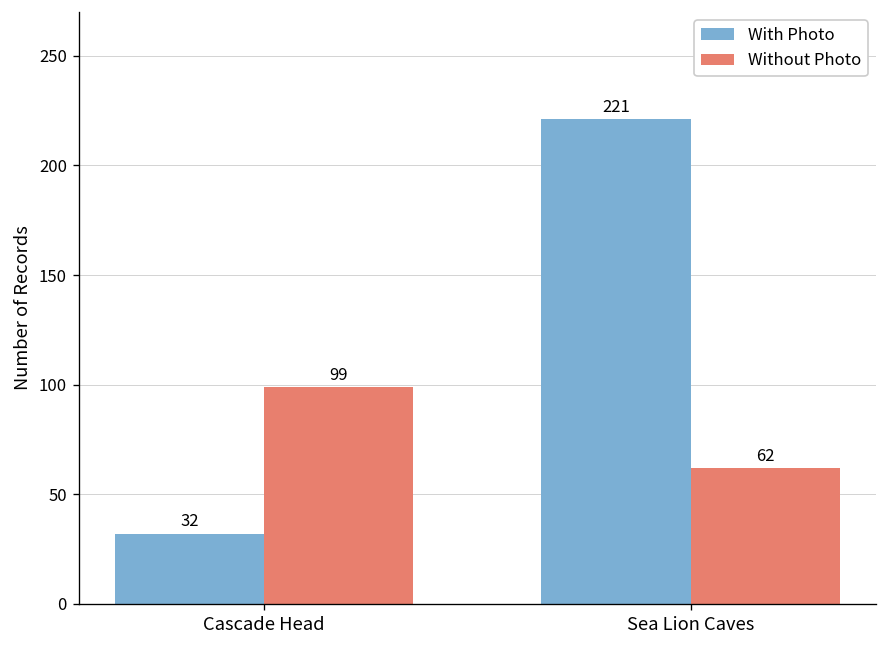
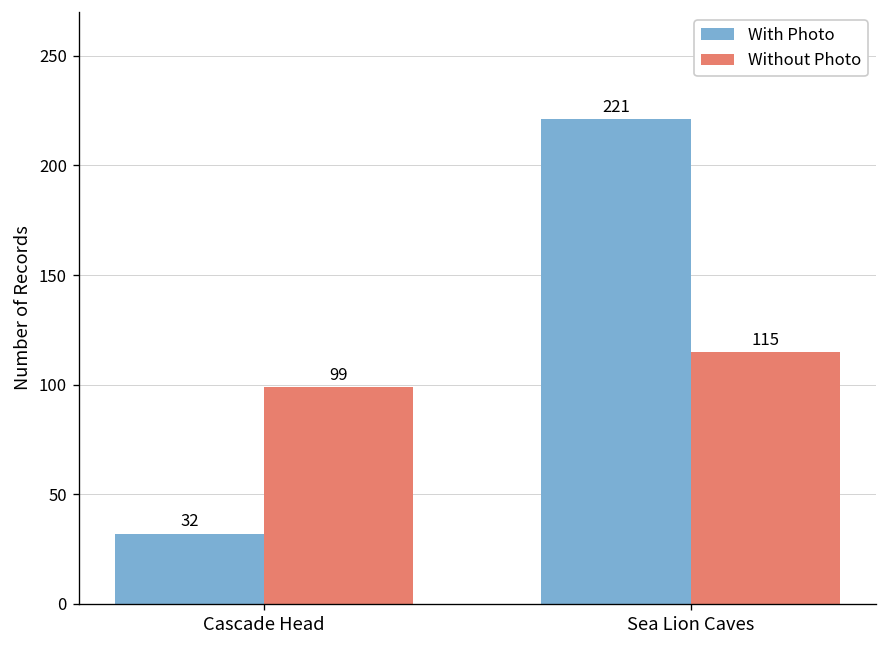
Without Photo, Sea Lion Caves: 62 -> 115
